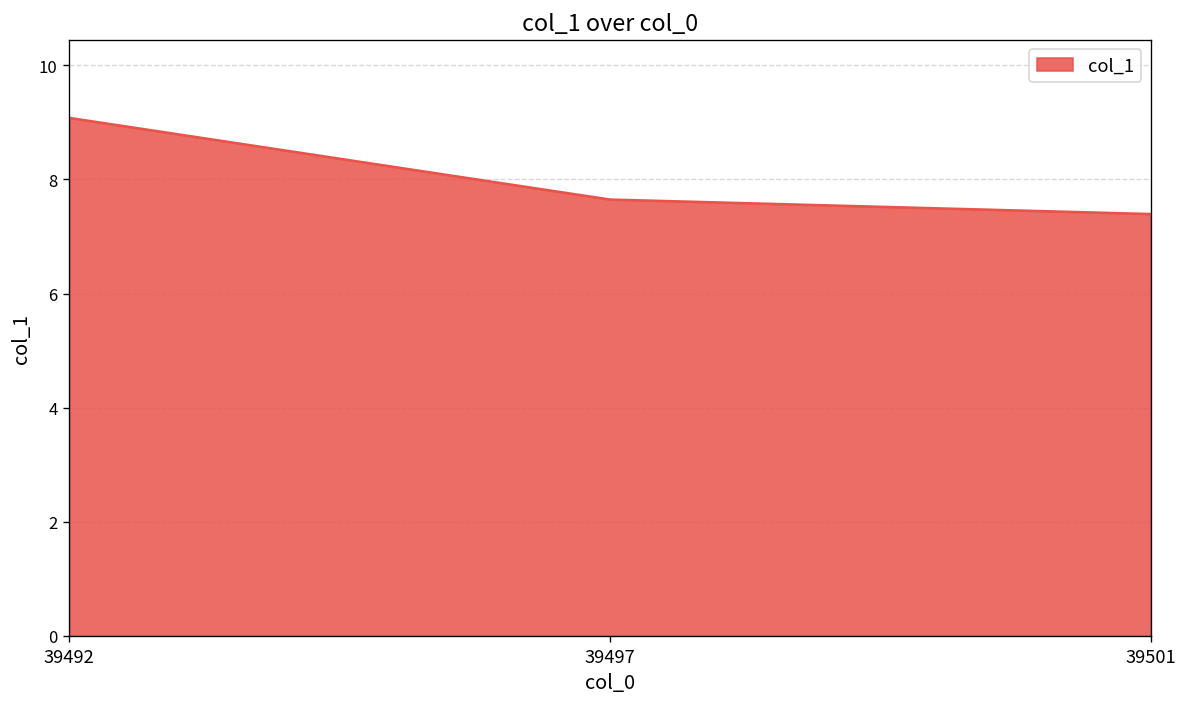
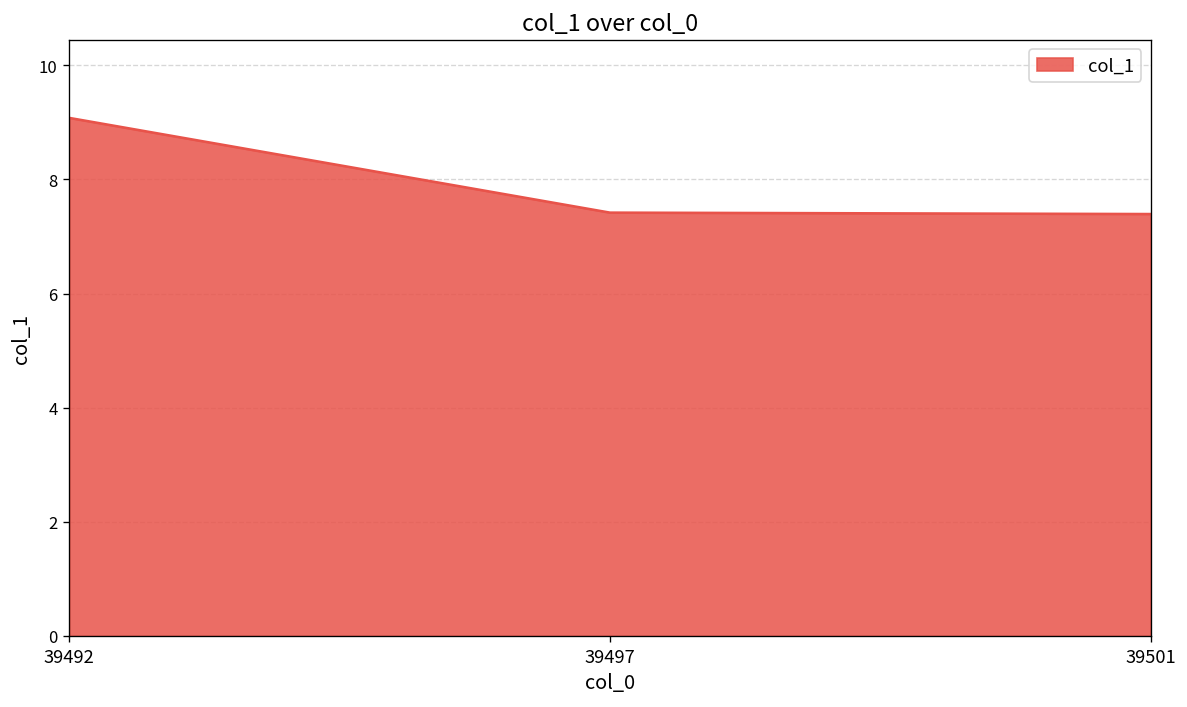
39497: 7.6 -> 7.4
